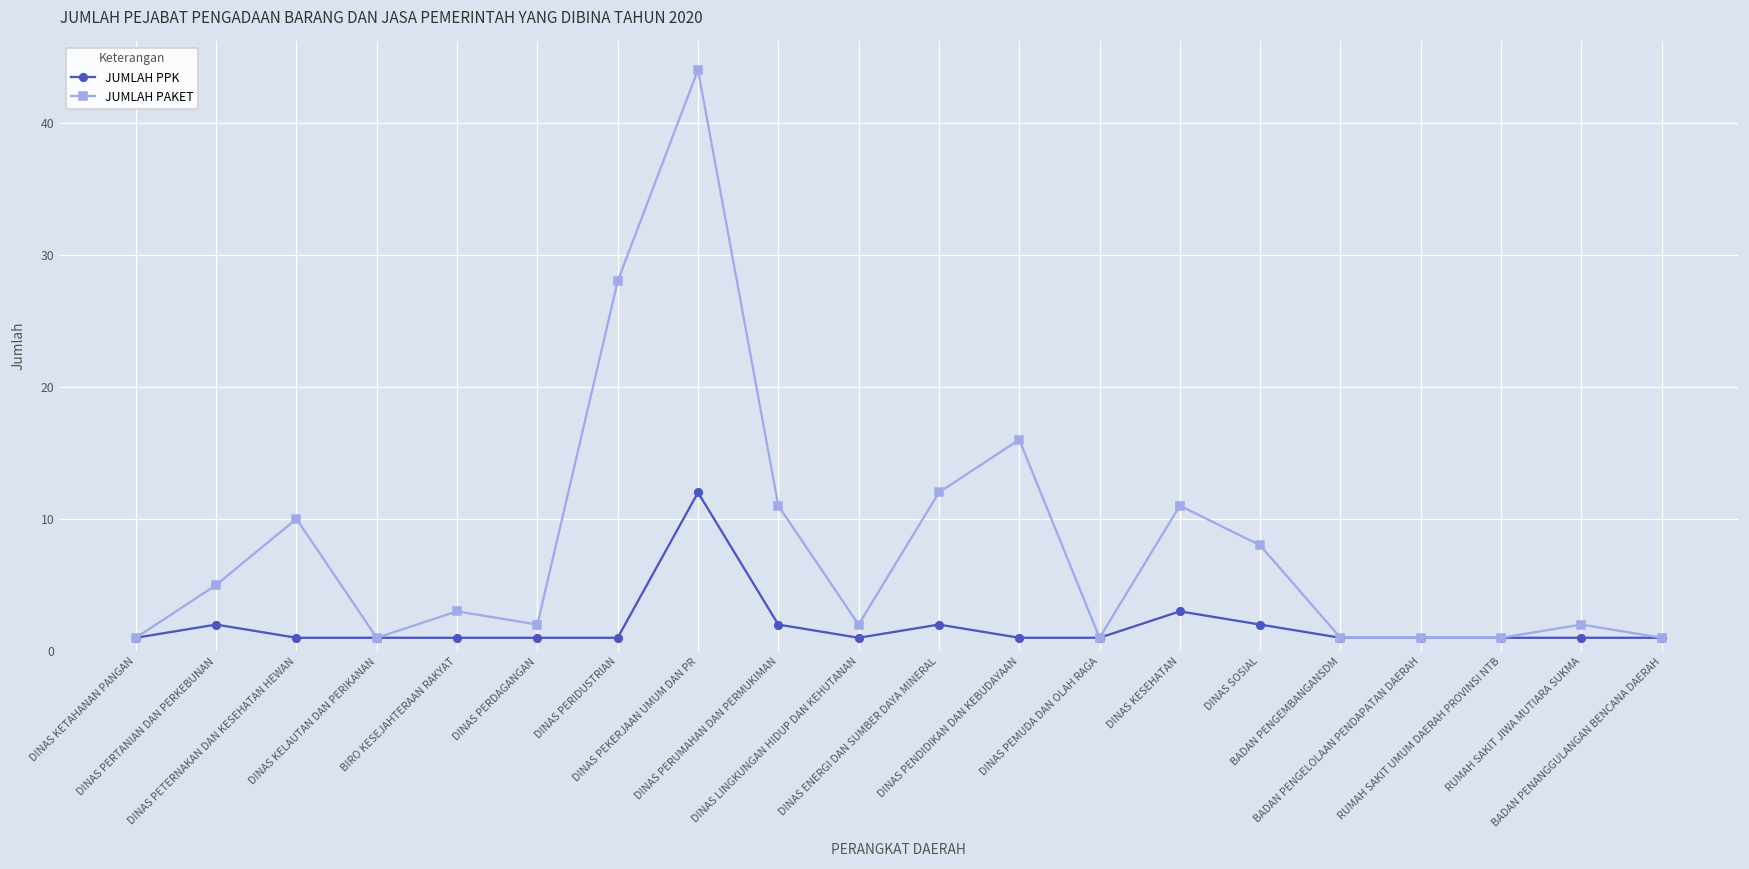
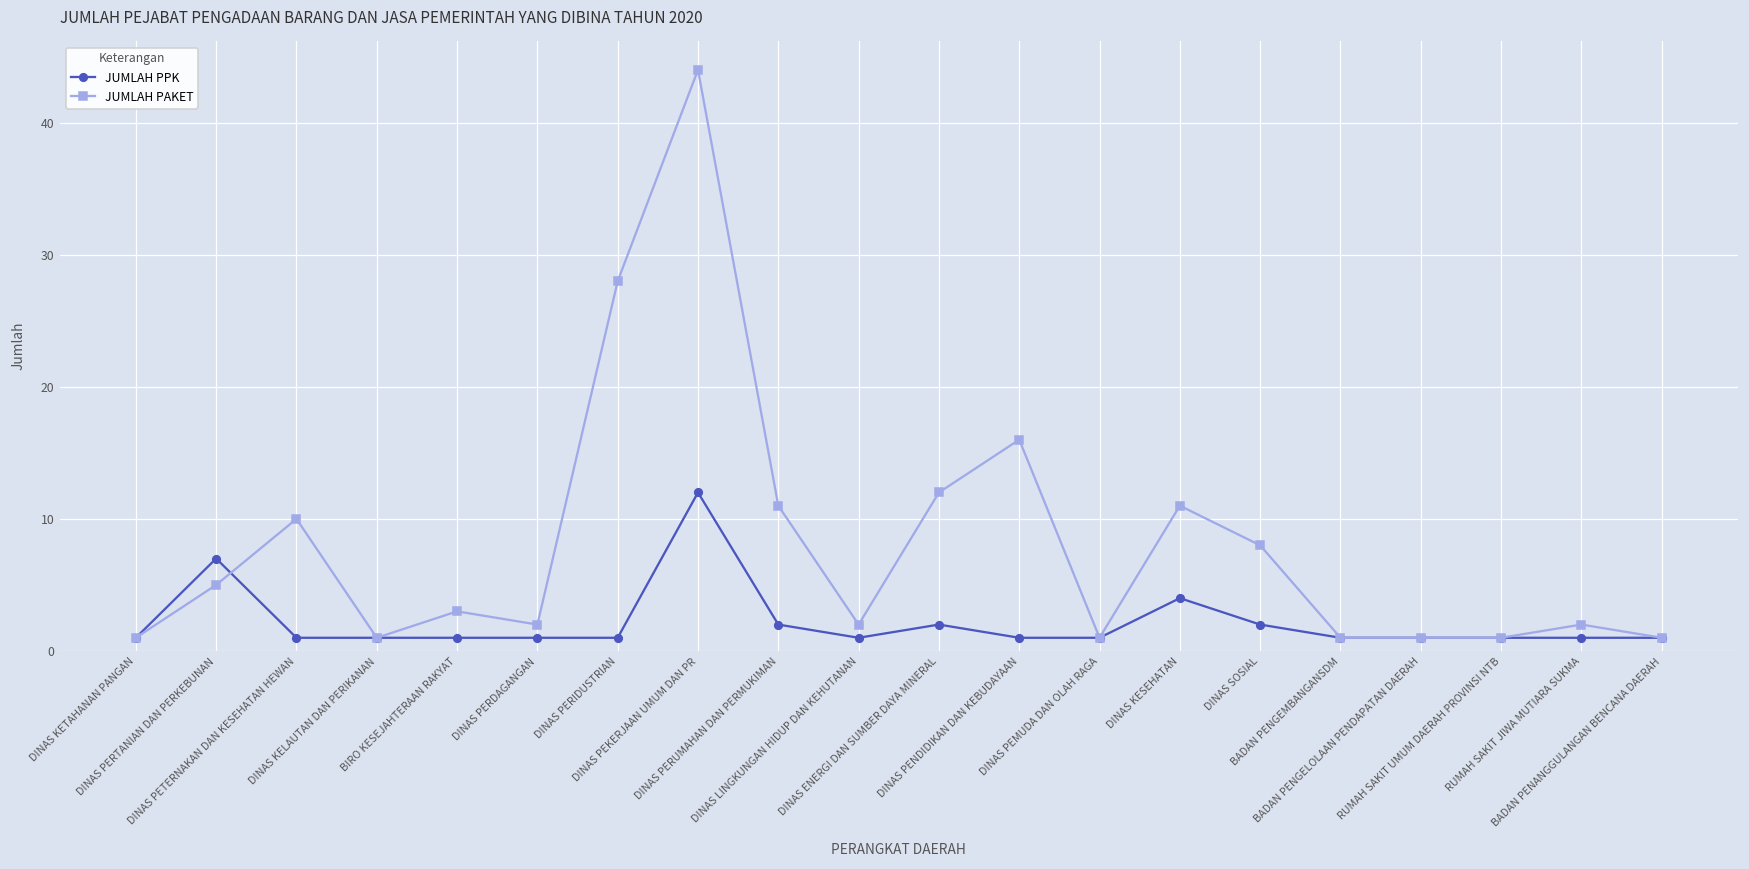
JUMLAH PPK, DINAS PERTANIAN DAN PERKEBUNAN: 2 -> 7
JUMLAH PPK, DINAS KESEHATAN: 3 -> 4
